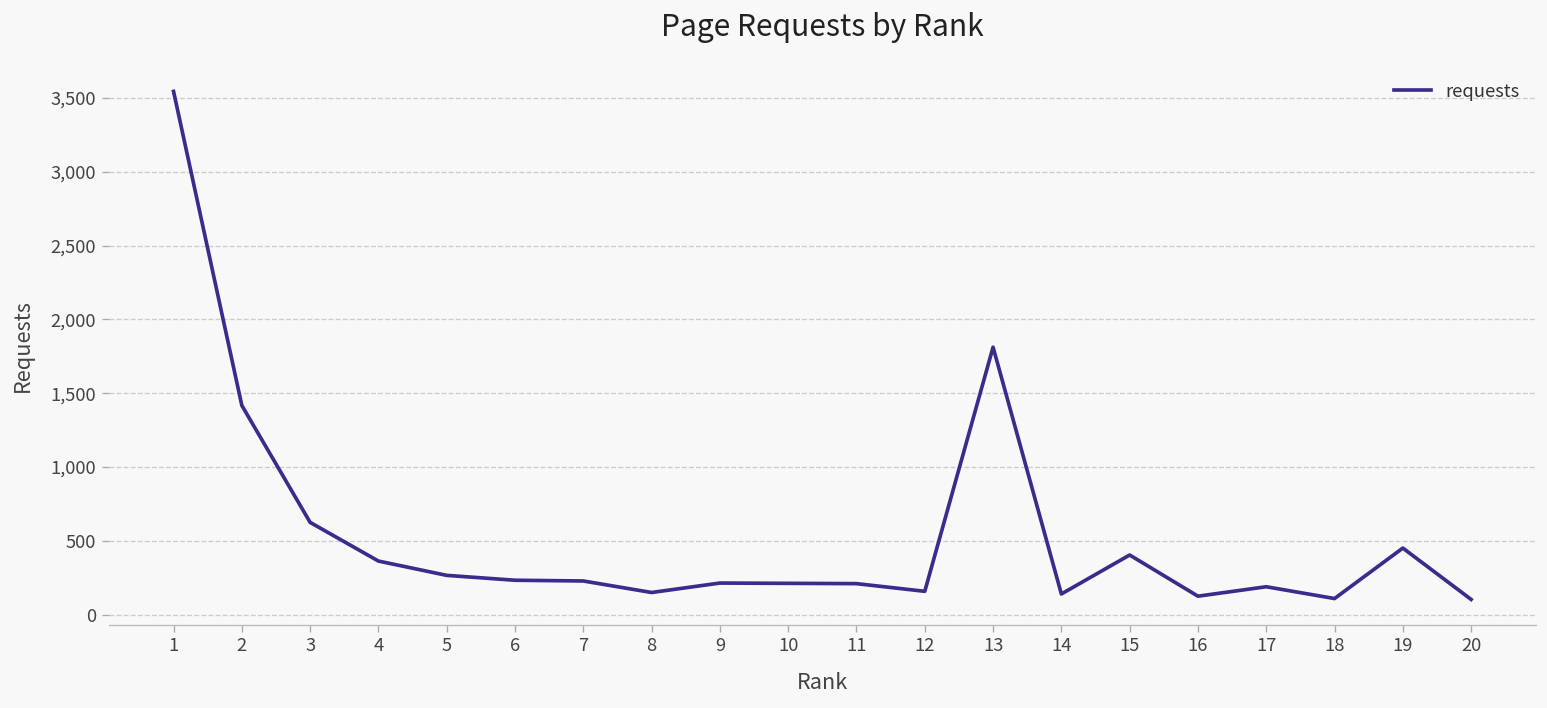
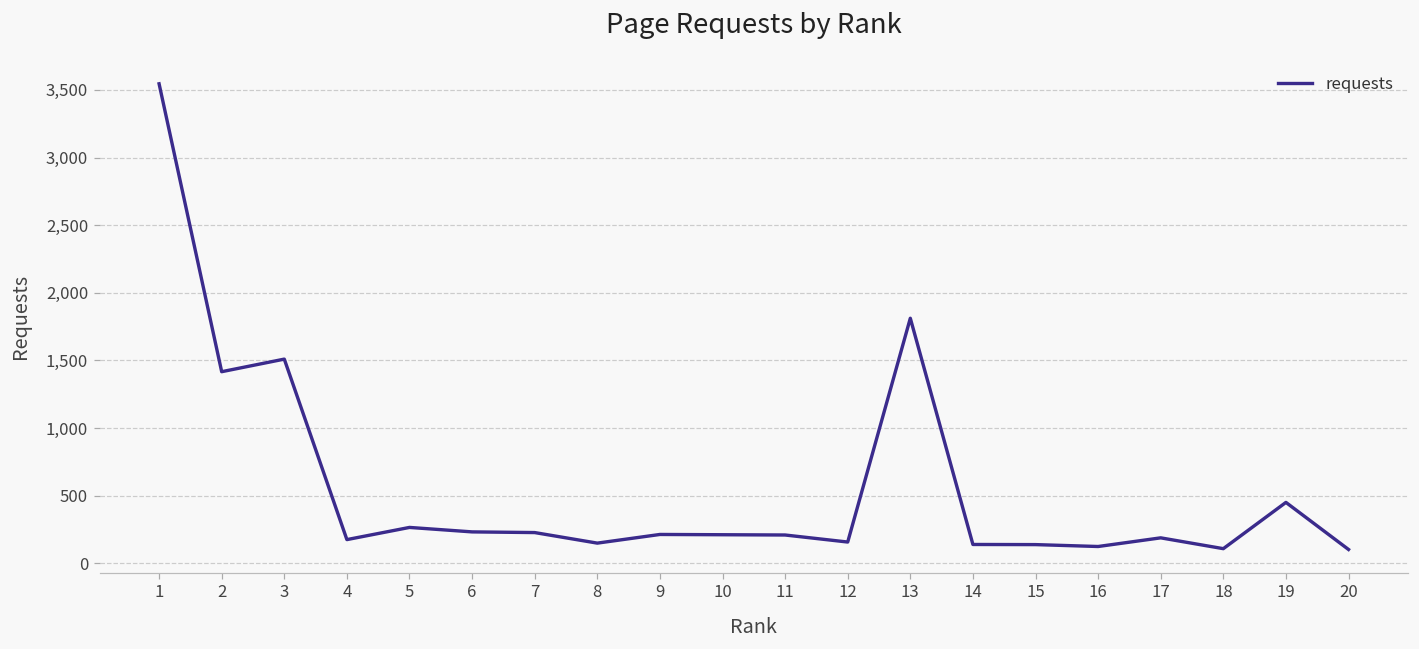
3: 630 -> 1,510
4: 360 -> 180
15: 400 -> 140
